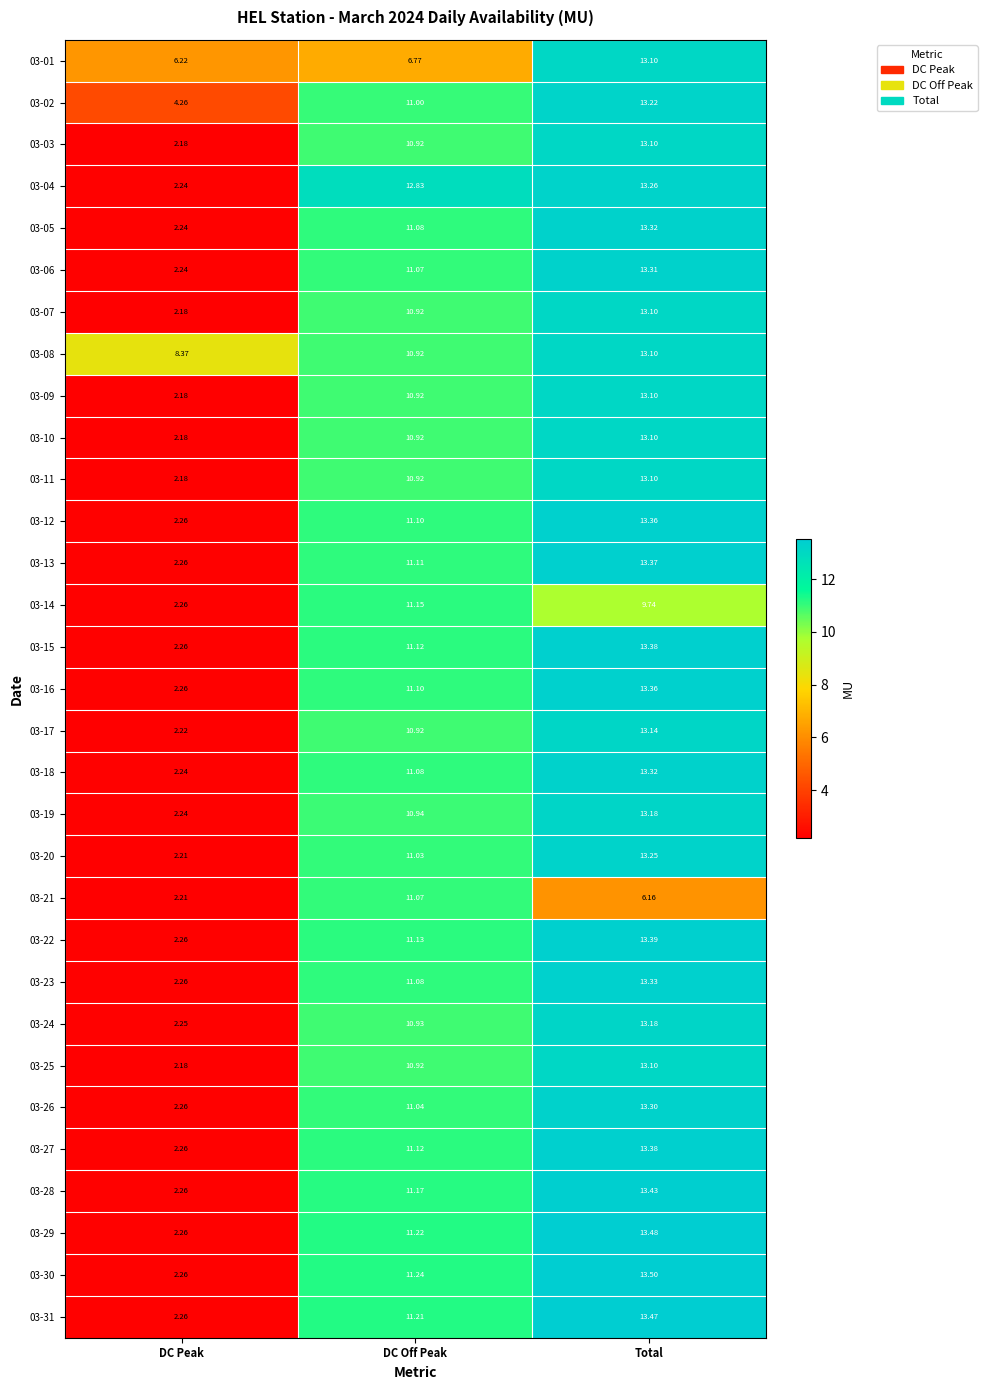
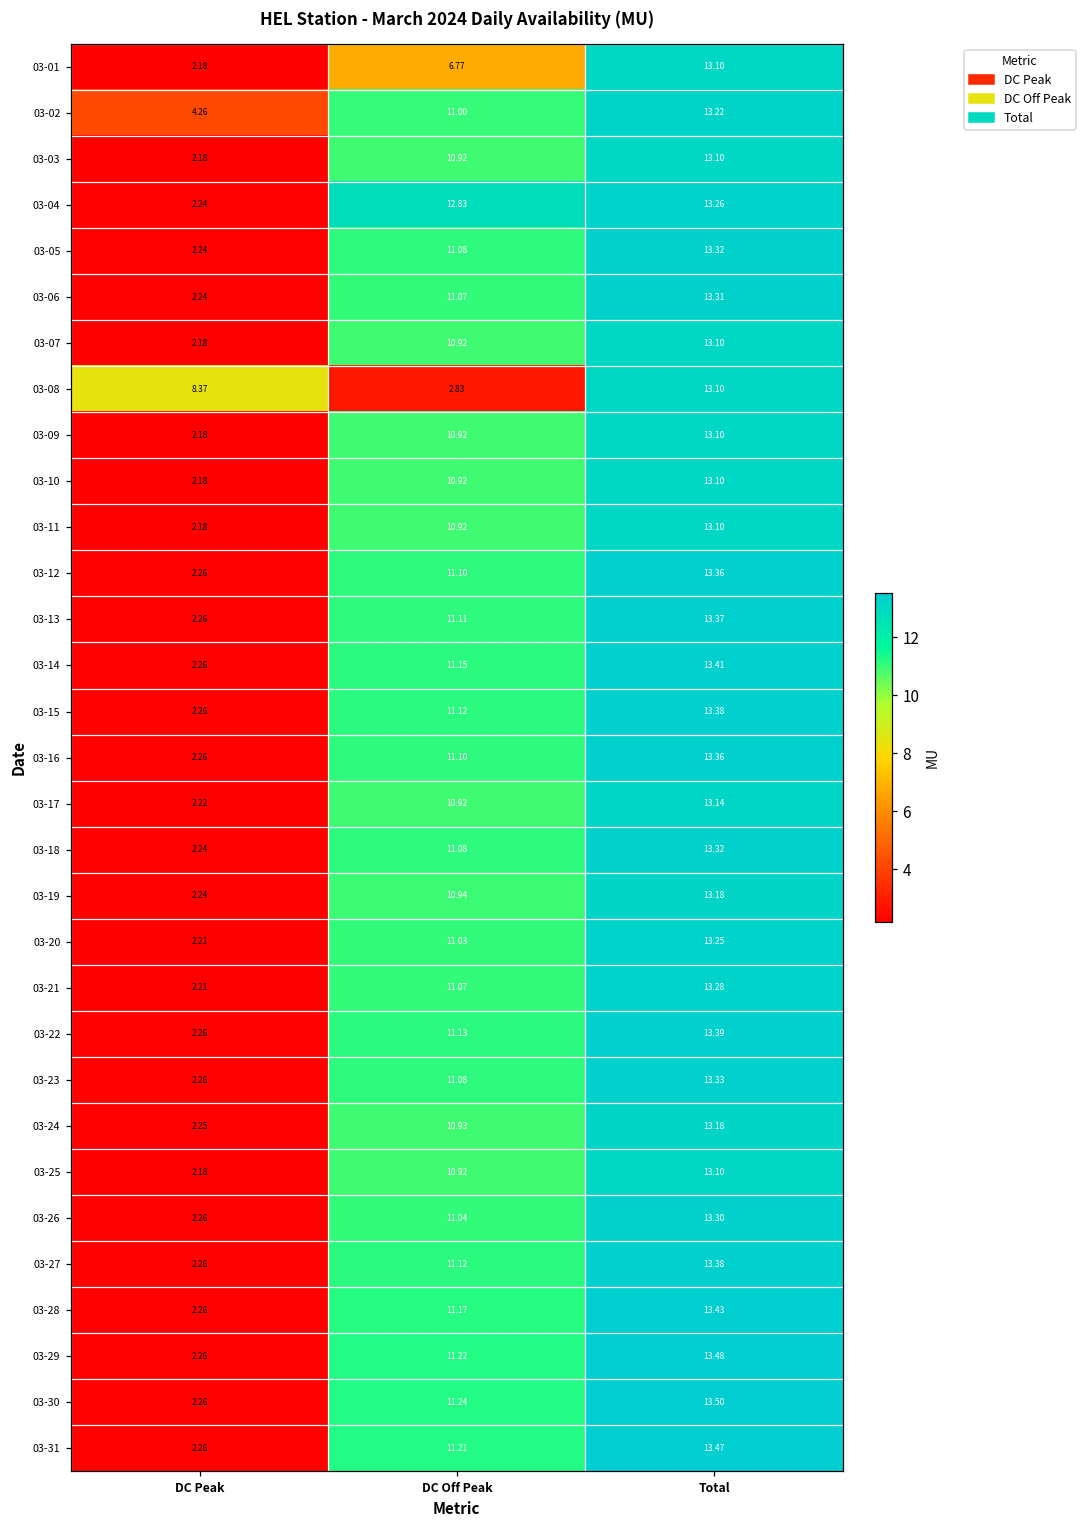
03-01, DC Peak: 6.22 -> 2.18
03-08, DC Off Peak: 10.92 -> 2.83
03-14, Total: 9.74 -> 13.41
03-21, Total: 6.16 -> 13.28
